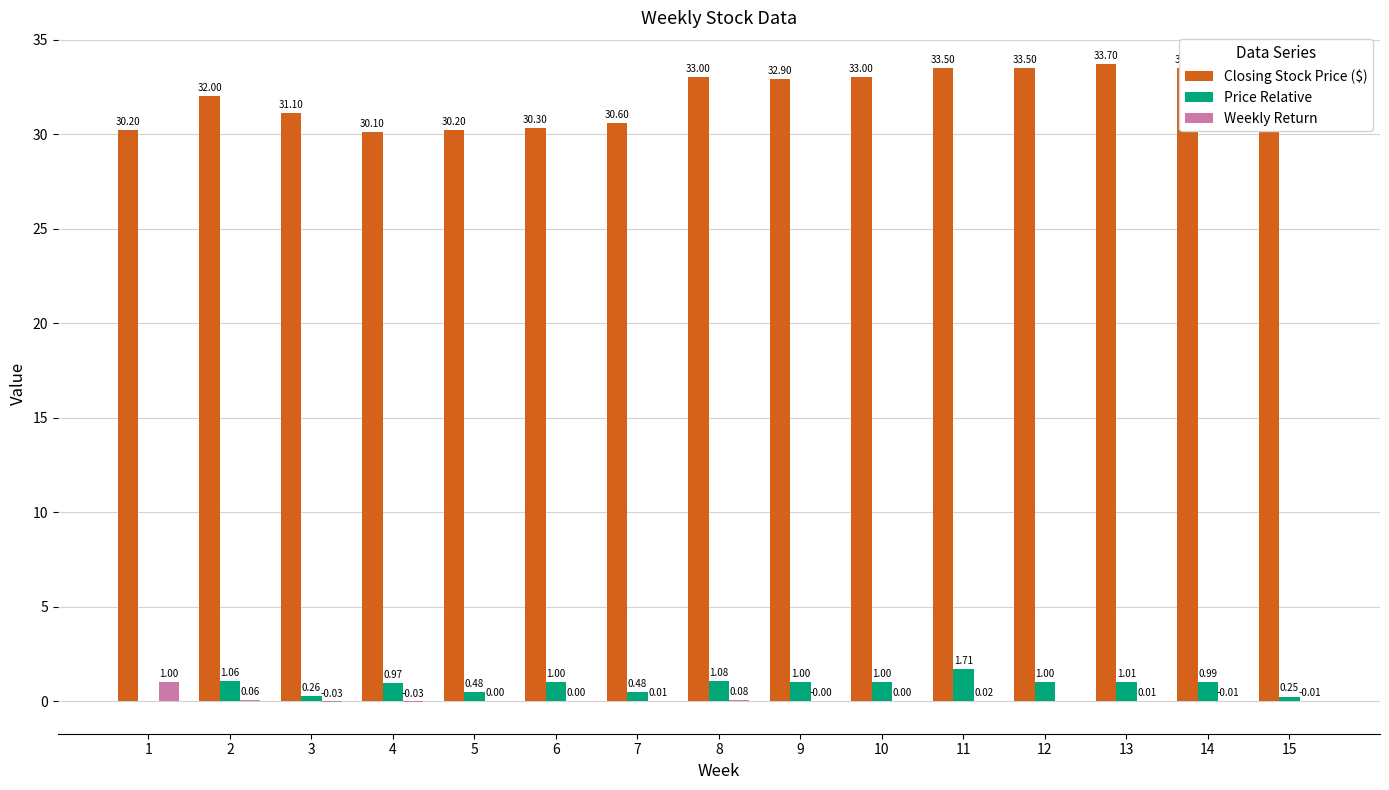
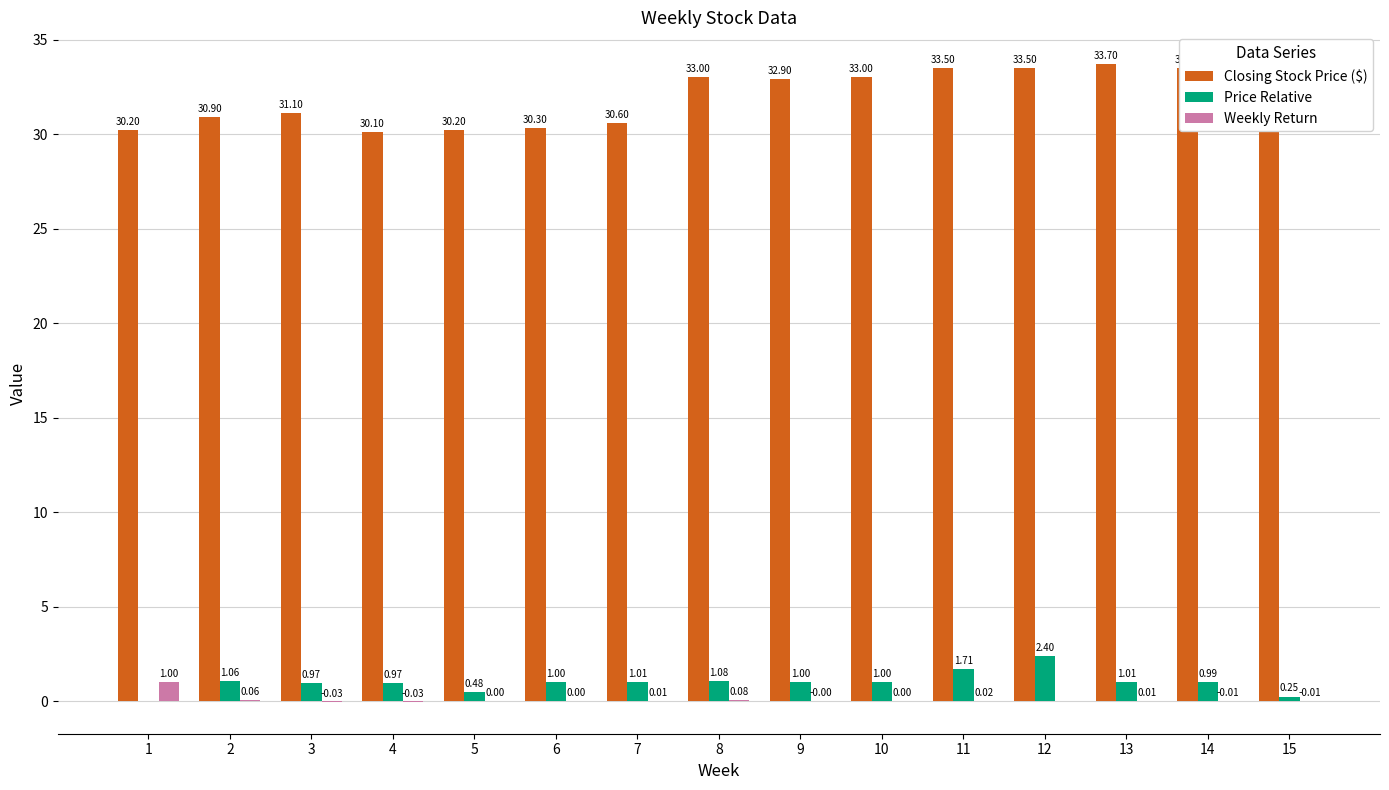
Closing Stock Price ($), 2: 32.00 -> 30.90
Price Relative, 3: 0.26 -> 0.97
Price Relative, 7: 0.48 -> 1.01
Price Relative, 12: 1.00 -> 2.40
